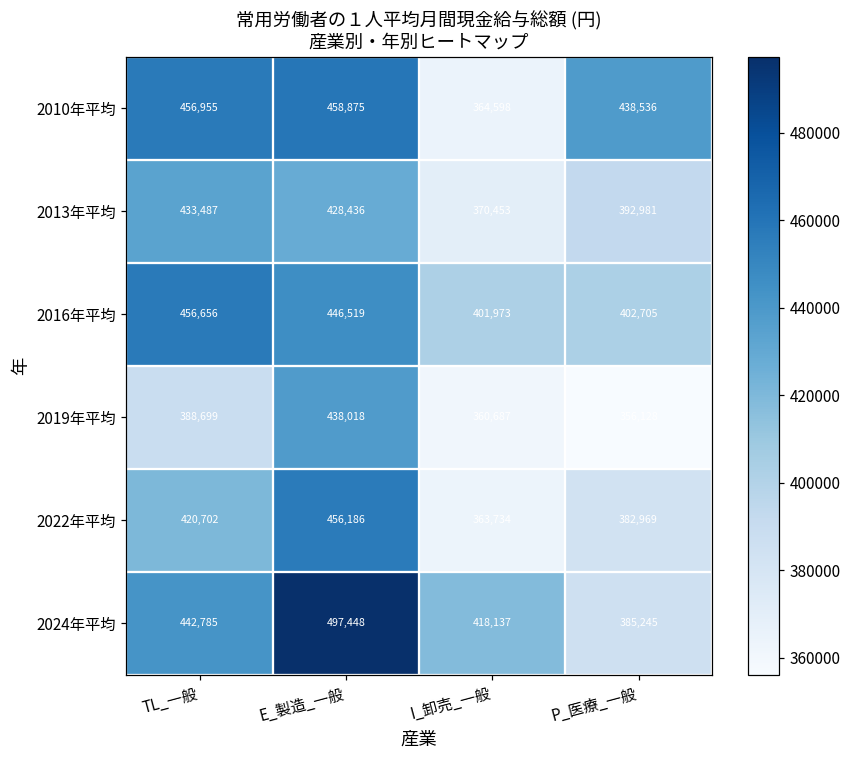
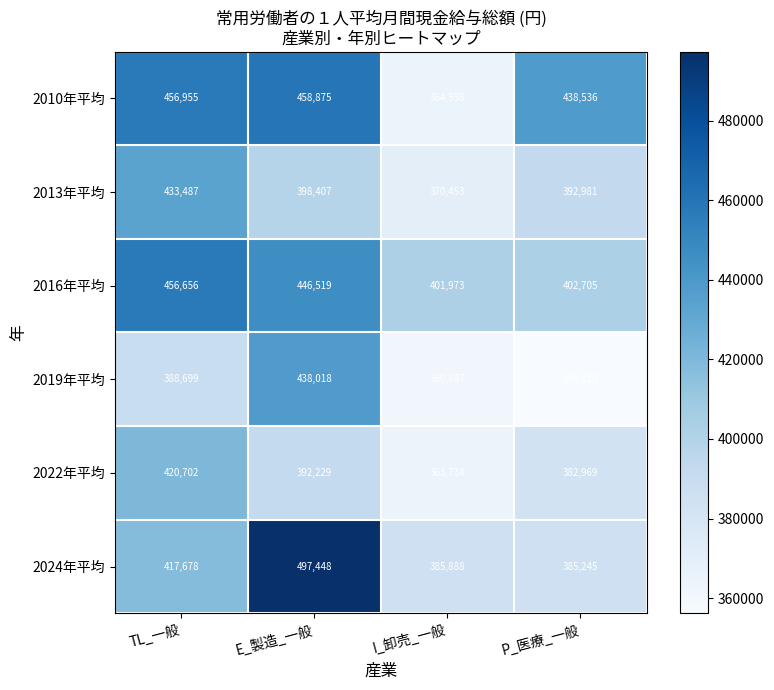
2013年平均, E_製造_一般: 428,436 -> 398,407
2022年平均, E_製造_一般: 456,186 -> 392,229
2024年平均, TL_一般: 442,785 -> 417,678
2024年平均, I_卸売_一般: 418,137 -> 385,888
